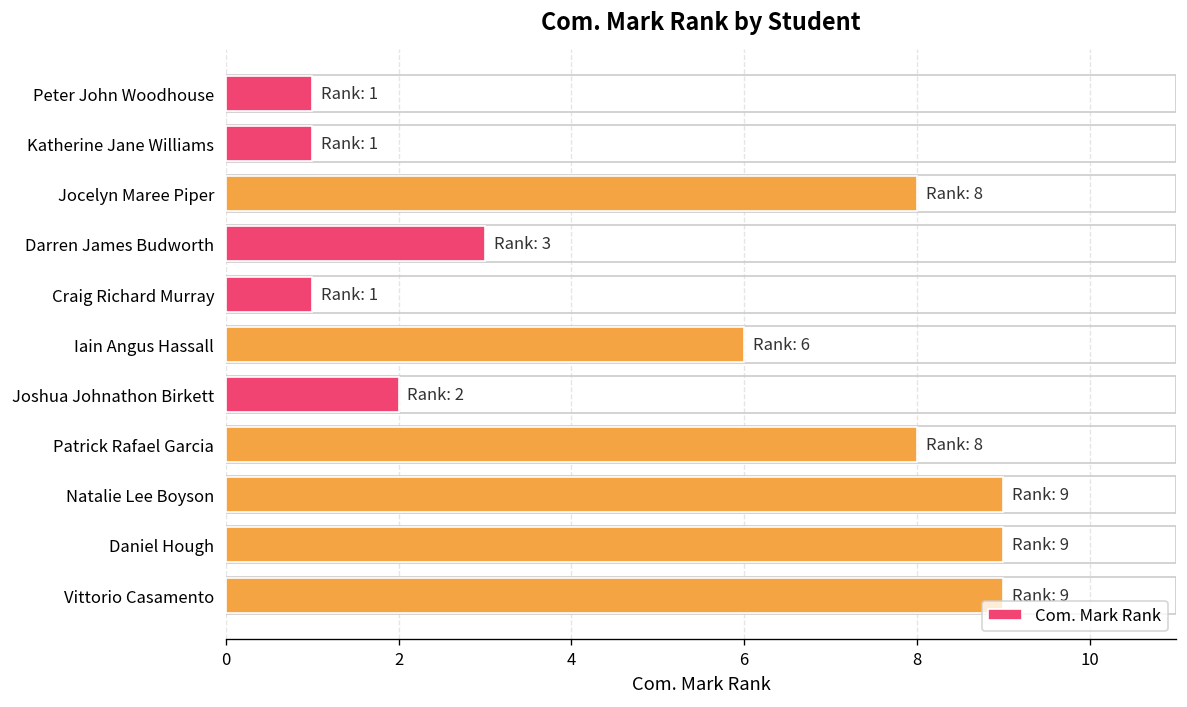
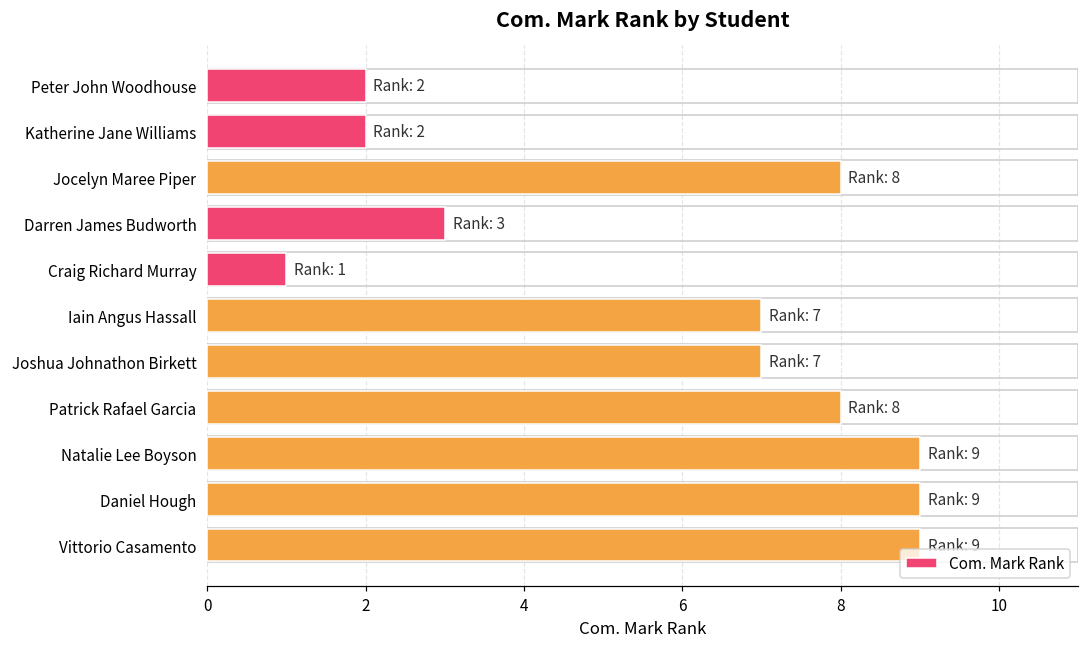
Peter John Woodhouse: 1 -> 2
Katherine Jane Williams: 1 -> 2
Iain Angus Hassall: 6 -> 7
Joshua Johnathon Birkett: 2 -> 7
